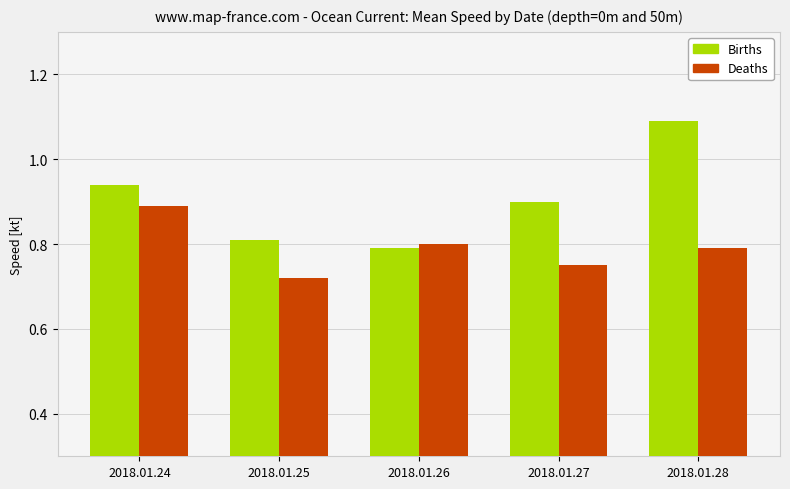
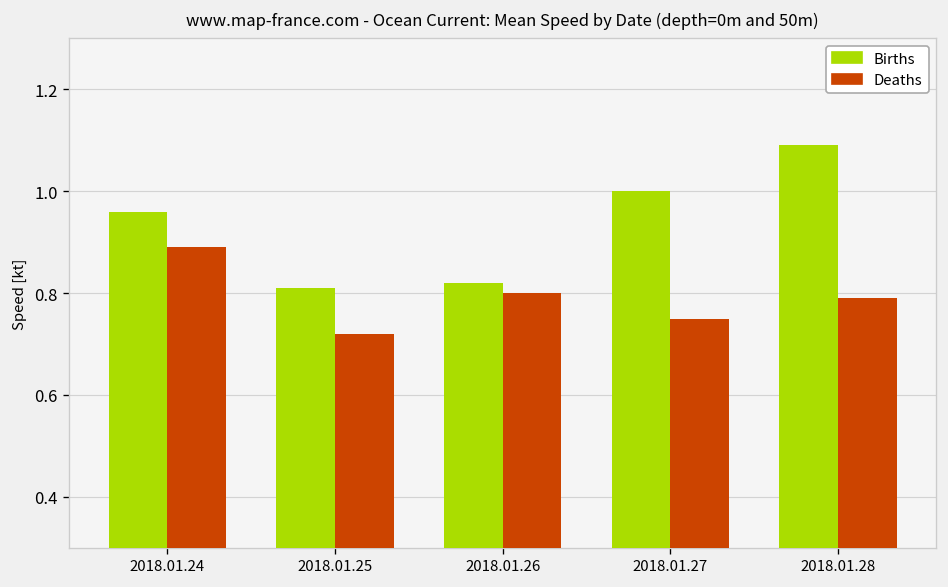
Births, 2018.01.24: 0.94 -> 0.96
Births, 2018.01.26: 0.79 -> 0.82
Births, 2018.01.27: 0.9 -> 1.0
